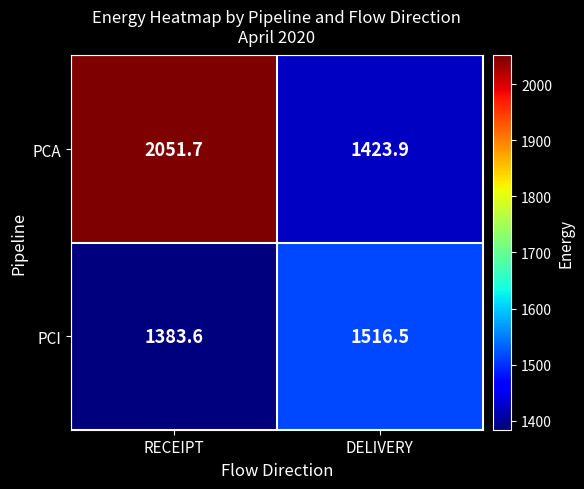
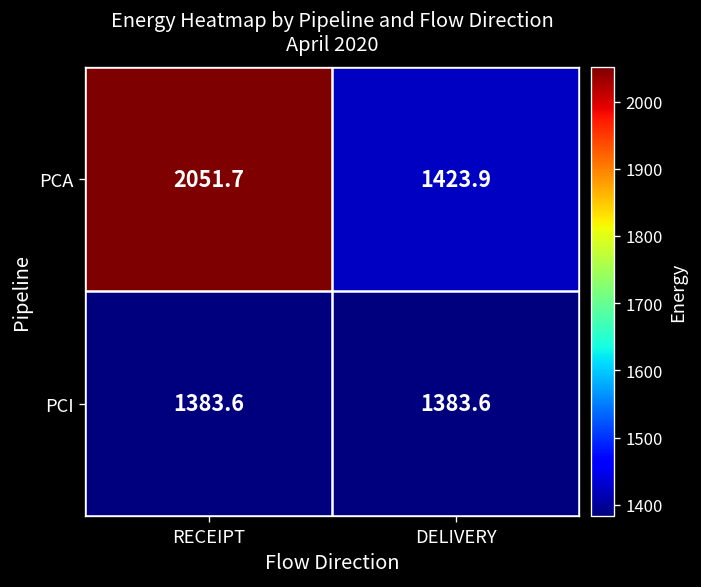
PCI, DELIVERY: 1516.5 -> 1383.6
